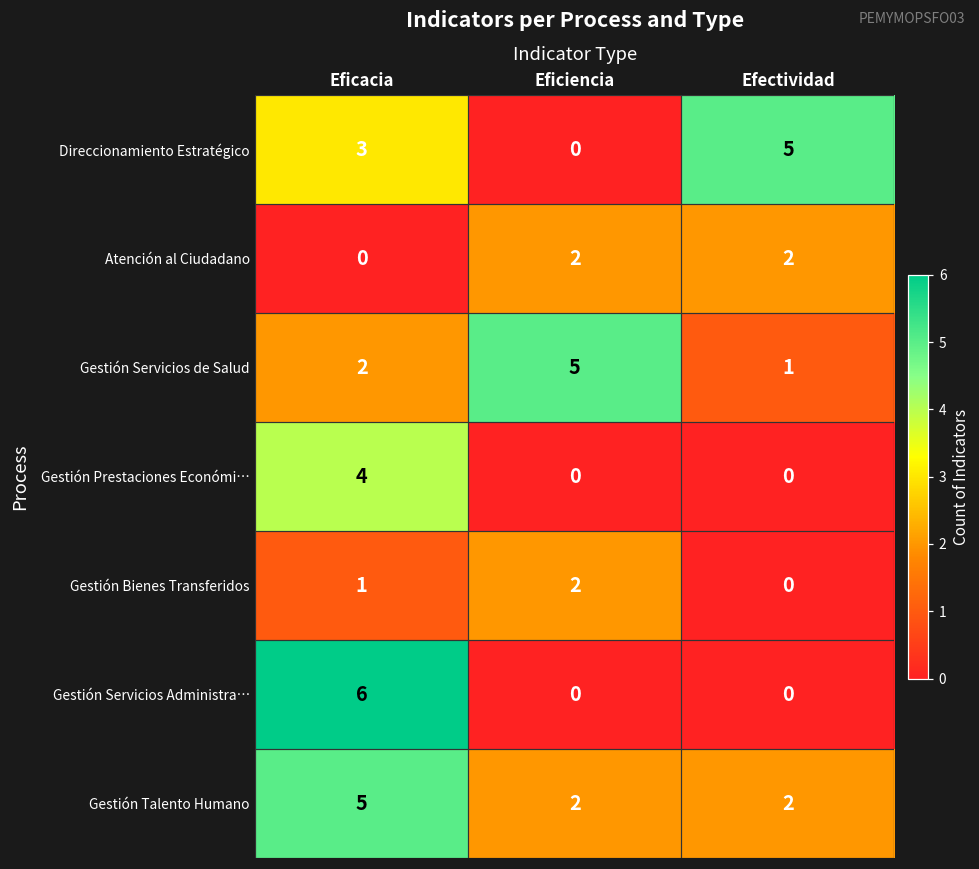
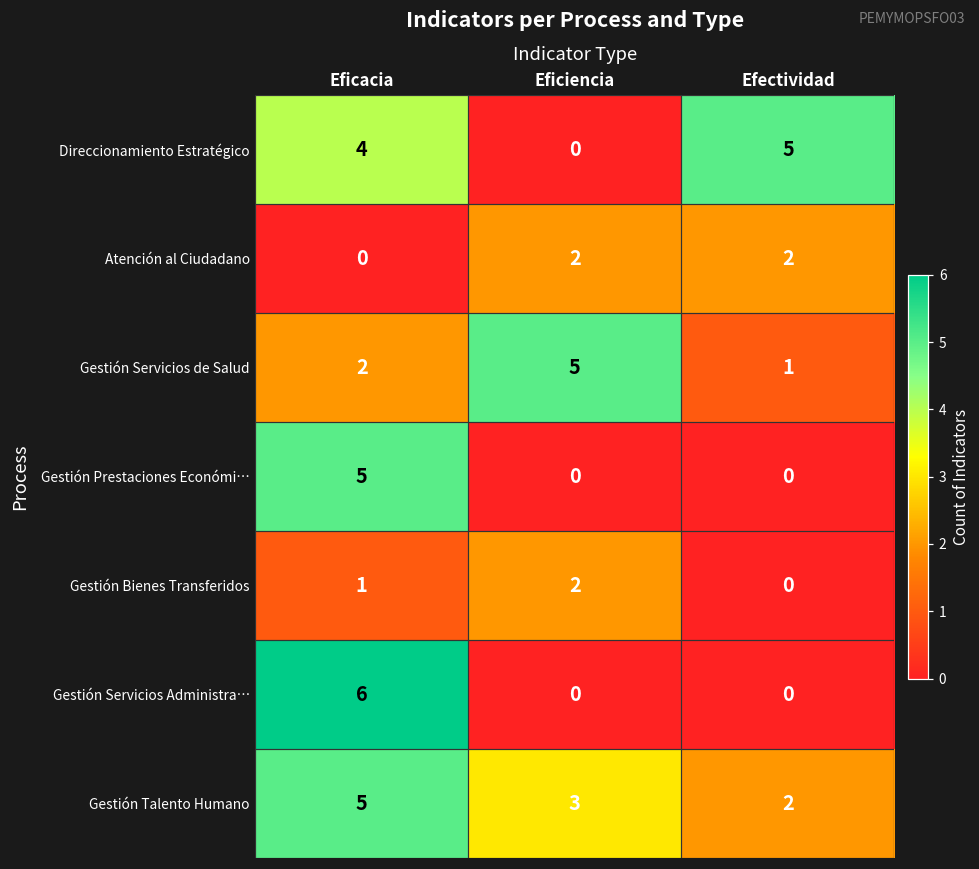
Direccionamiento Estratégico, Eficacia: 3 -> 4
Gestión Prestaciones Económi…, Eficacia: 4 -> 5
Gestión Talento Humano, Eficiencia: 2 -> 3
